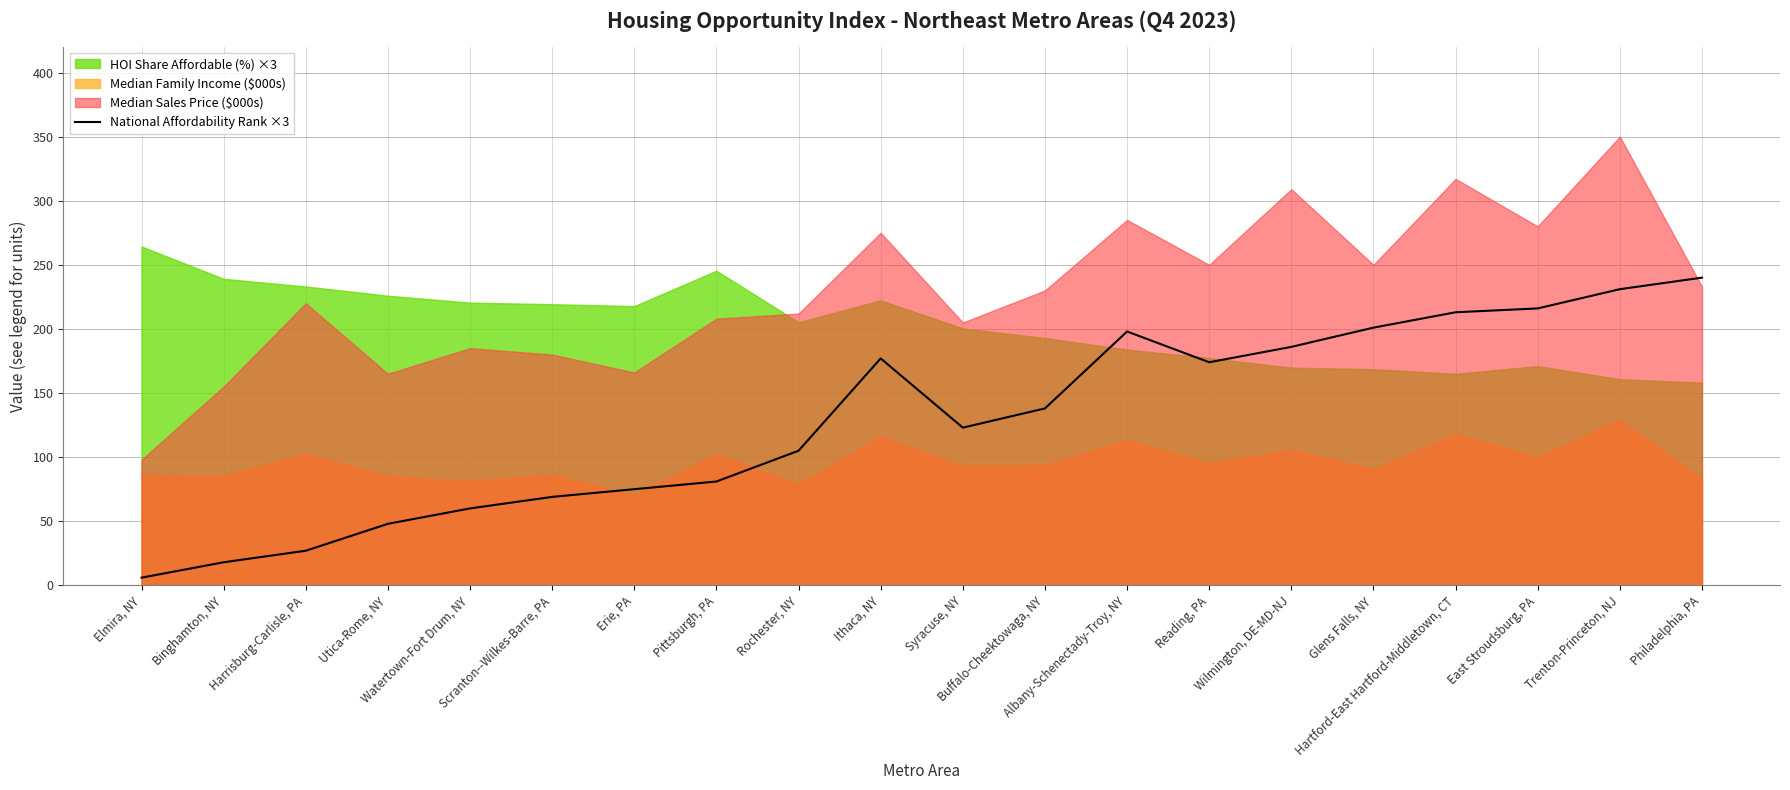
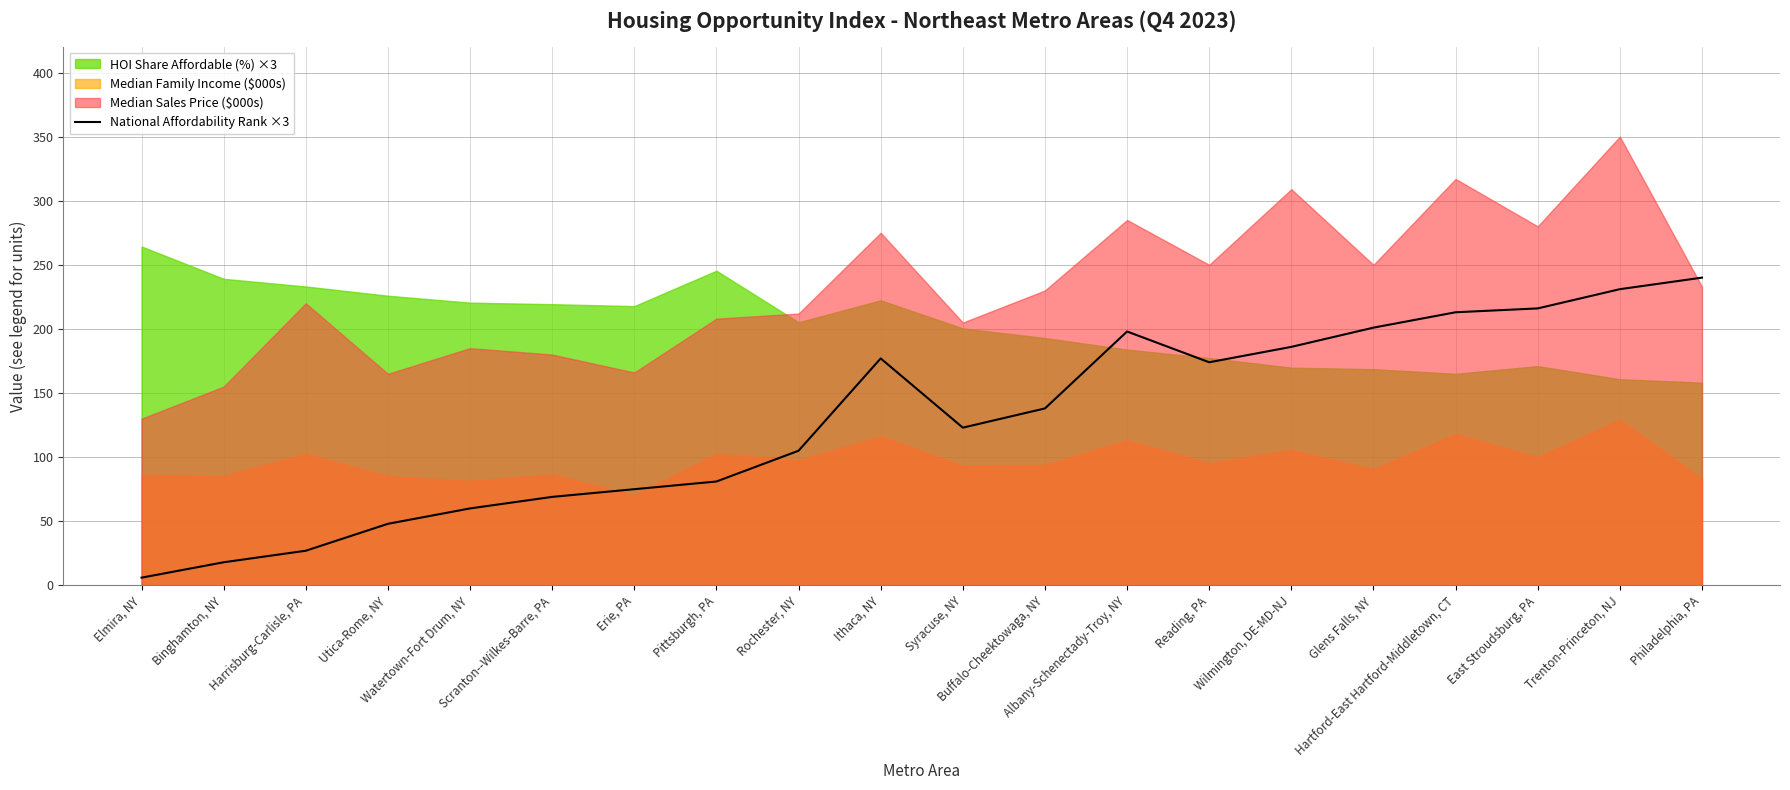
Median Sales Price ($000s), Elmira, NY: 98 -> 130
Median Family Income ($000s), Rochester, NY: 79 -> 98
